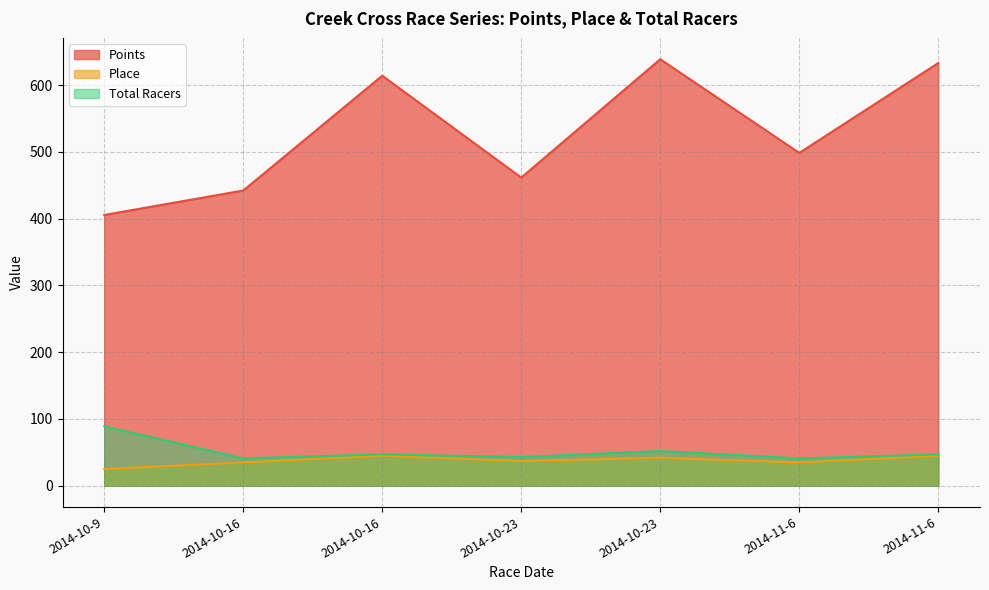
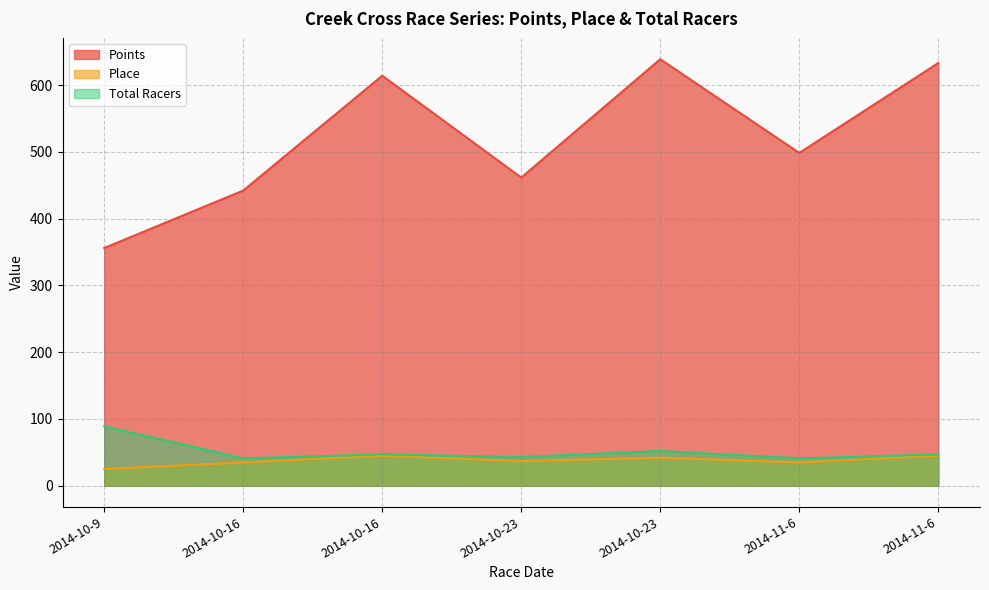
Points, 2014-10-9: 410 -> 360
